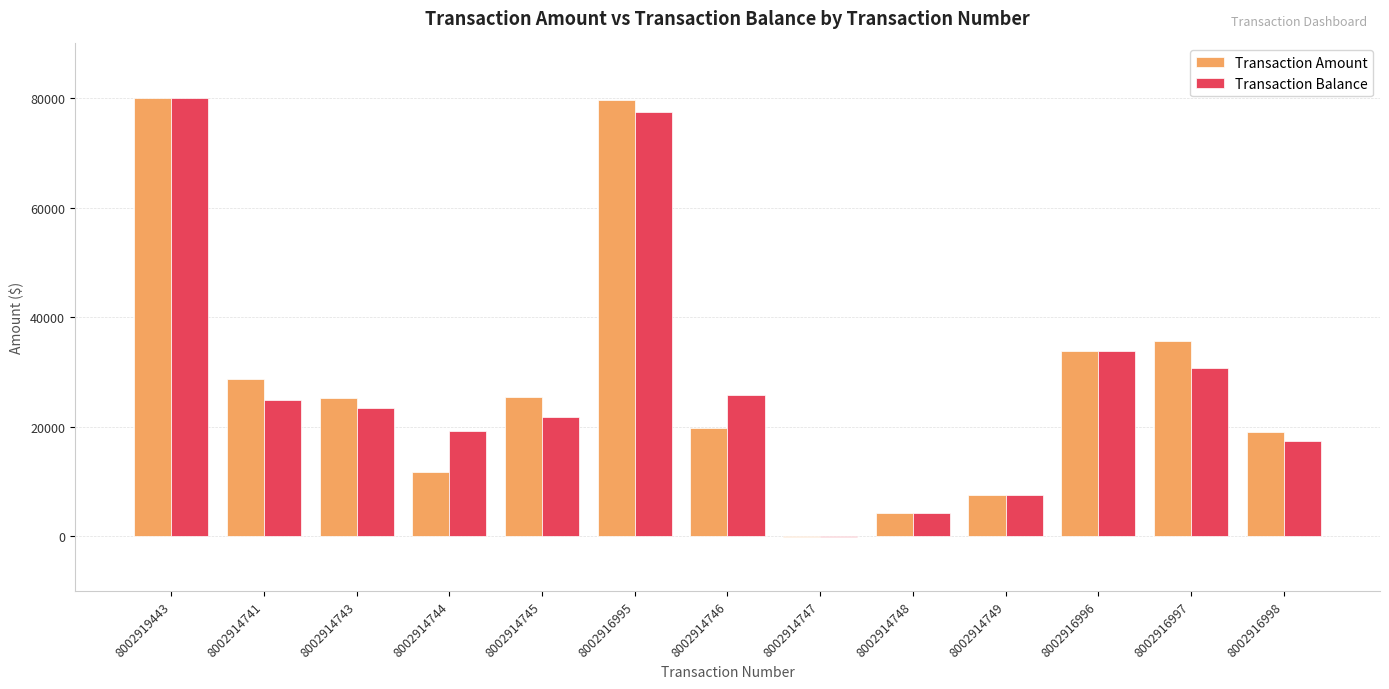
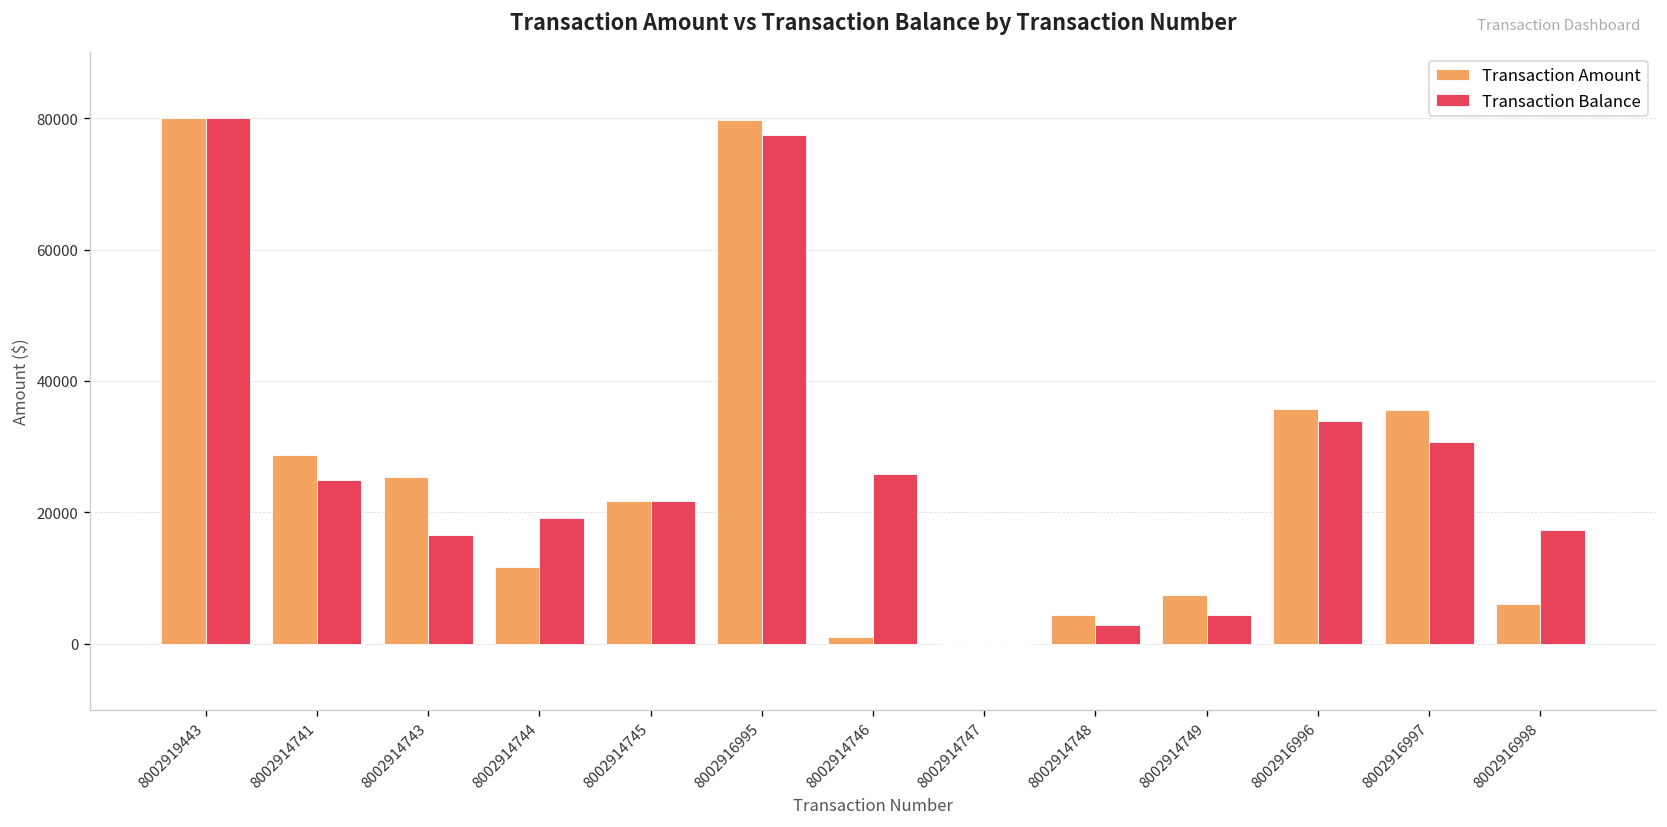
Transaction Balance, 8002914743: 23000 -> 17000
Transaction Amount, 8002914745: 25000 -> 22000
Transaction Amount, 8002914746: 20000 -> 1000
Transaction Balance, 8002914748: 4000 -> 3000
Transaction Balance, 8002914749: 8000 -> 4000
Transaction Amount, 8002916996: 34000 -> 36000
Transaction Amount, 8002916998: 19000 -> 6000
